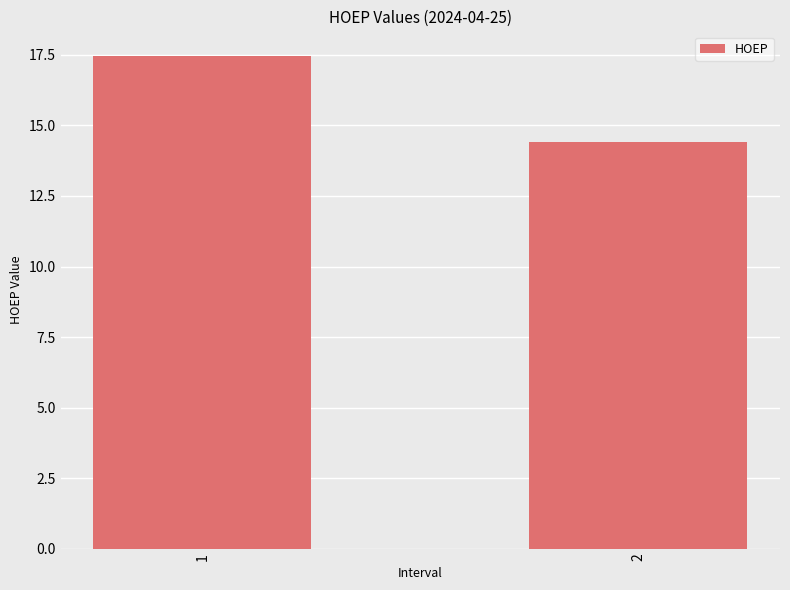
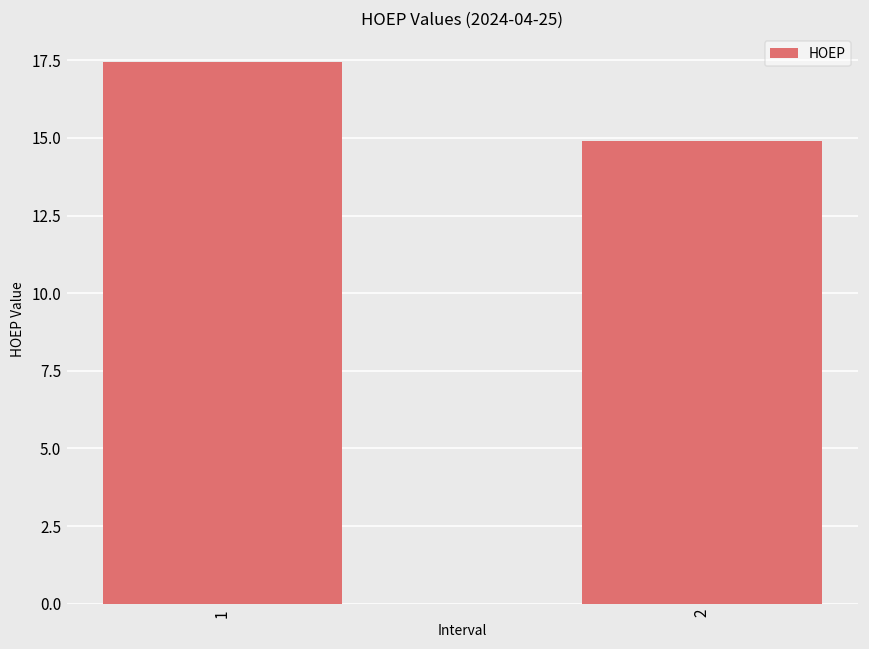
2: 14.4 -> 14.9
